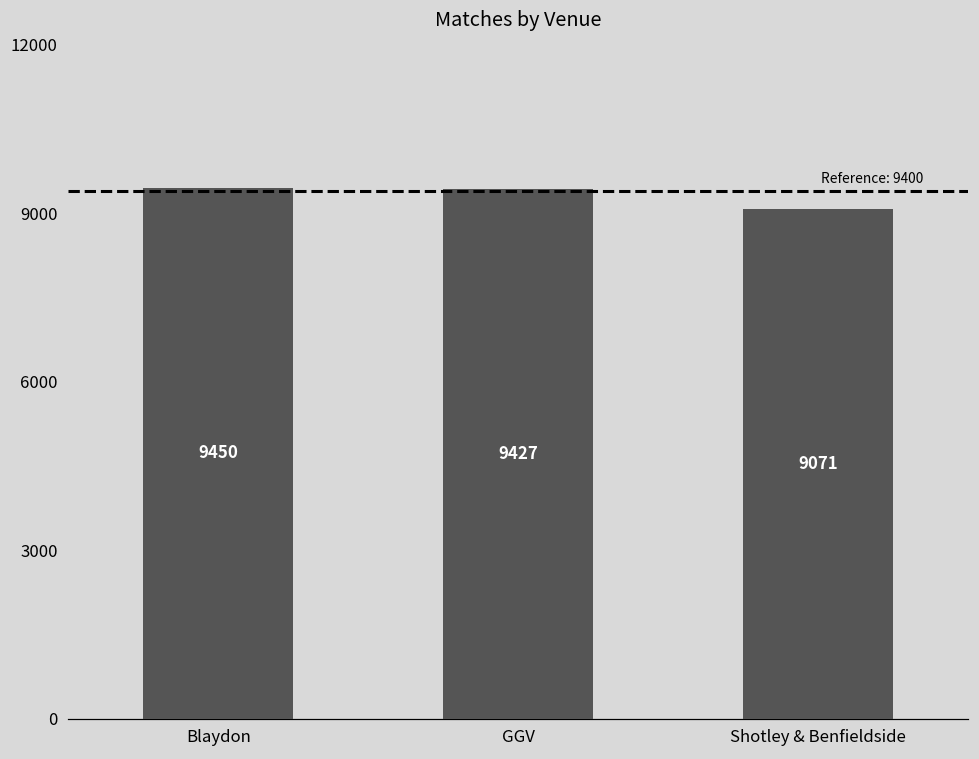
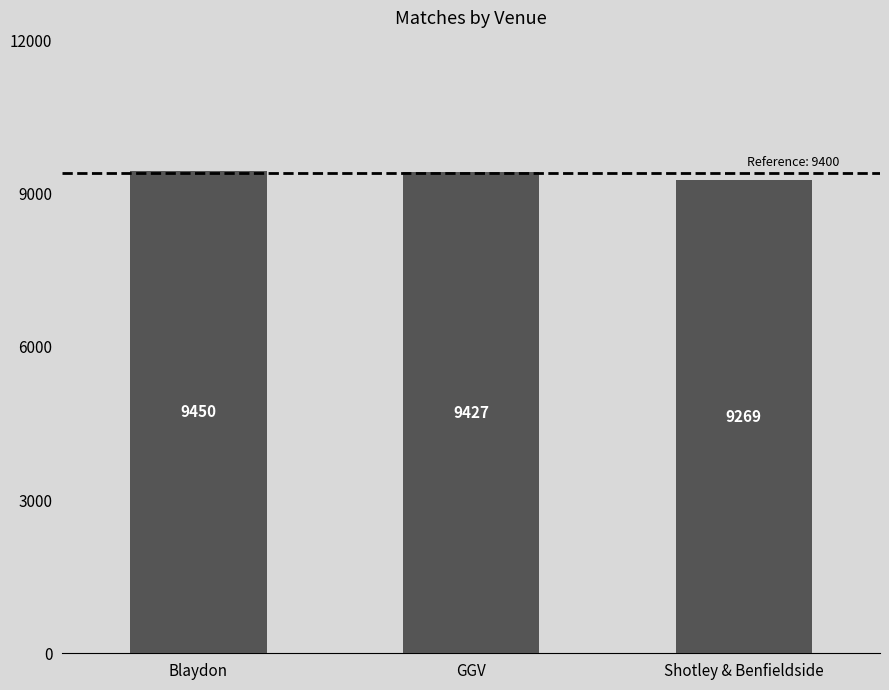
Shotley & Benfieldside: 9071 -> 9269
